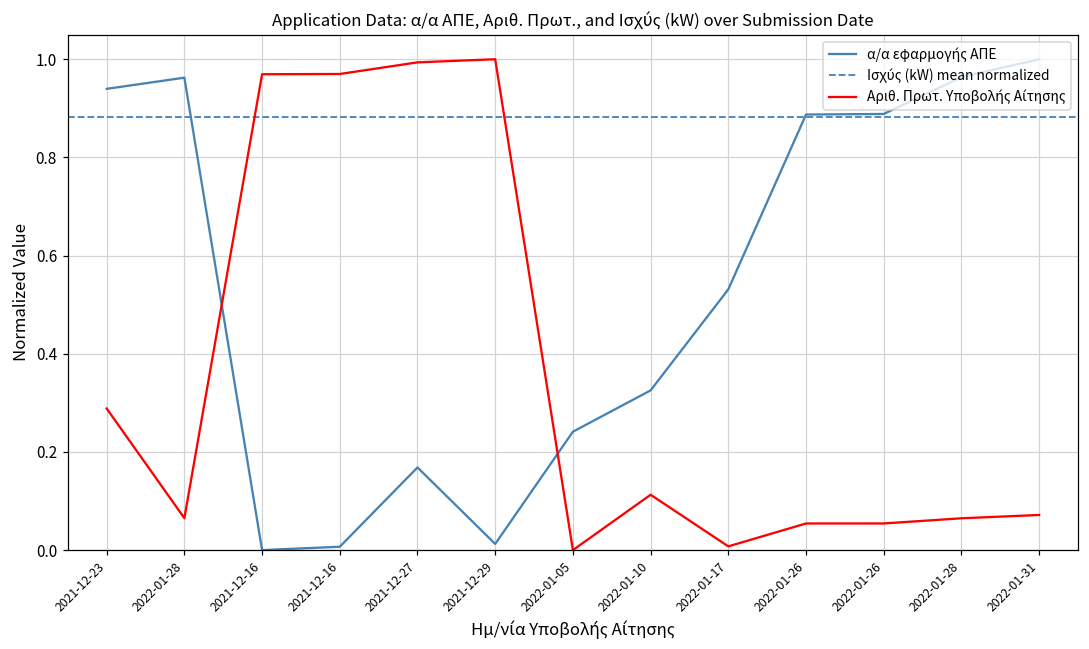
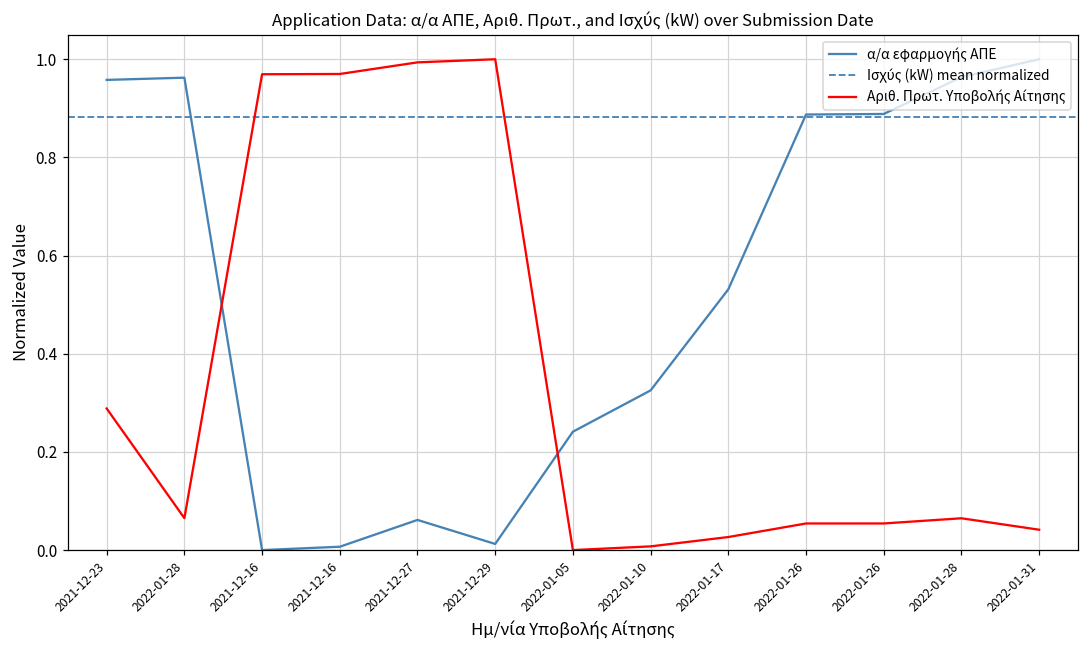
α/α εφαρμογής ΑΠΕ, 2021-12-23: 0.94 -> 0.96
α/α εφαρμογής ΑΠΕ, 2021-12-27: 0.17 -> 0.06
Αριθ. Πρωτ. Υποβολής Αίτησης, 2022-01-10: 0.11 -> 0.01
Αριθ. Πρωτ. Υποβολής Αίτησης, 2022-01-17: 0.01 -> 0.03
Αριθ. Πρωτ. Υποβολής Αίτησης, 2022-01-31: 0.07 -> 0.04
